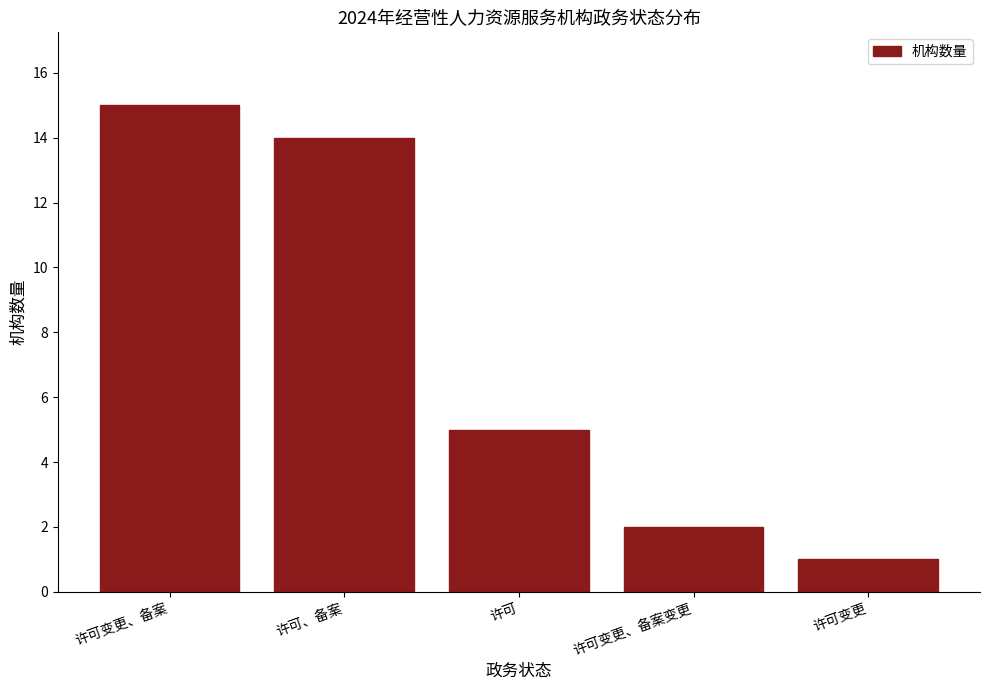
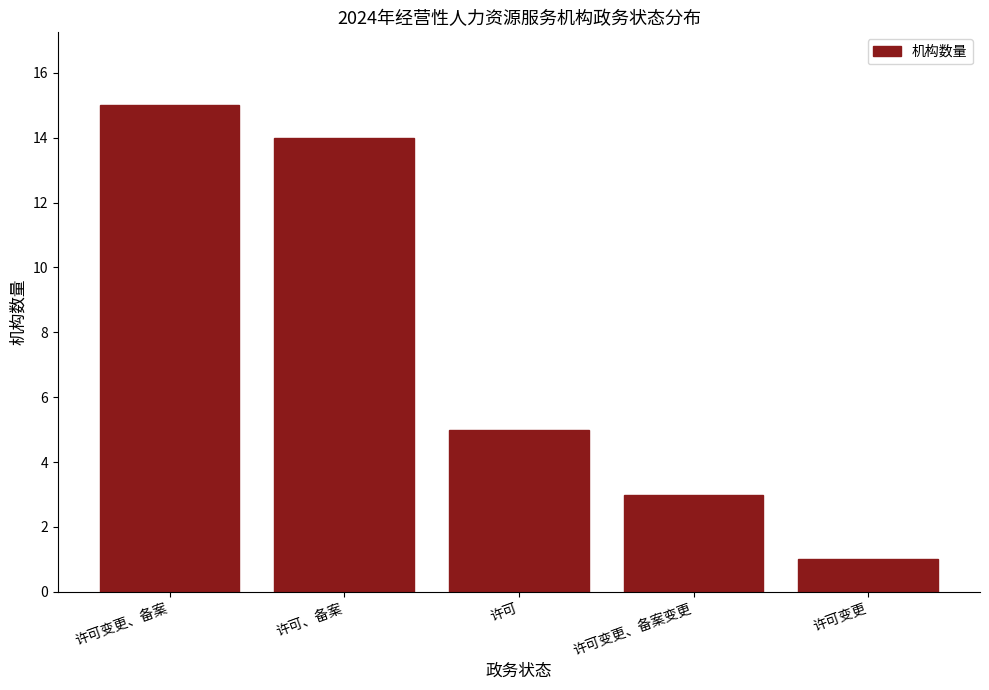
许可变更、备案变更: 2 -> 3
